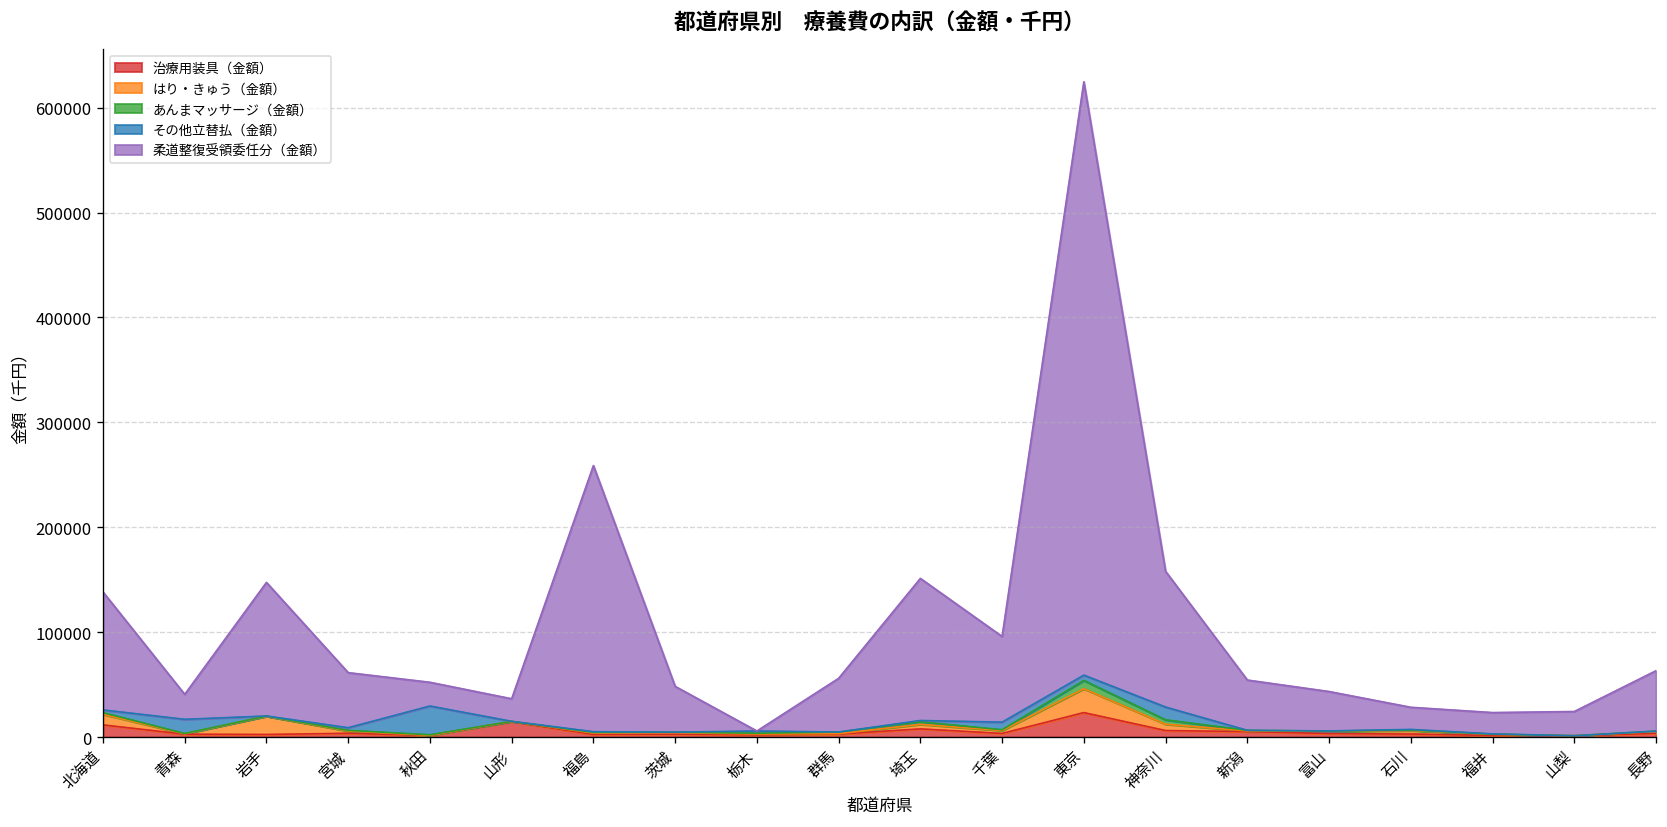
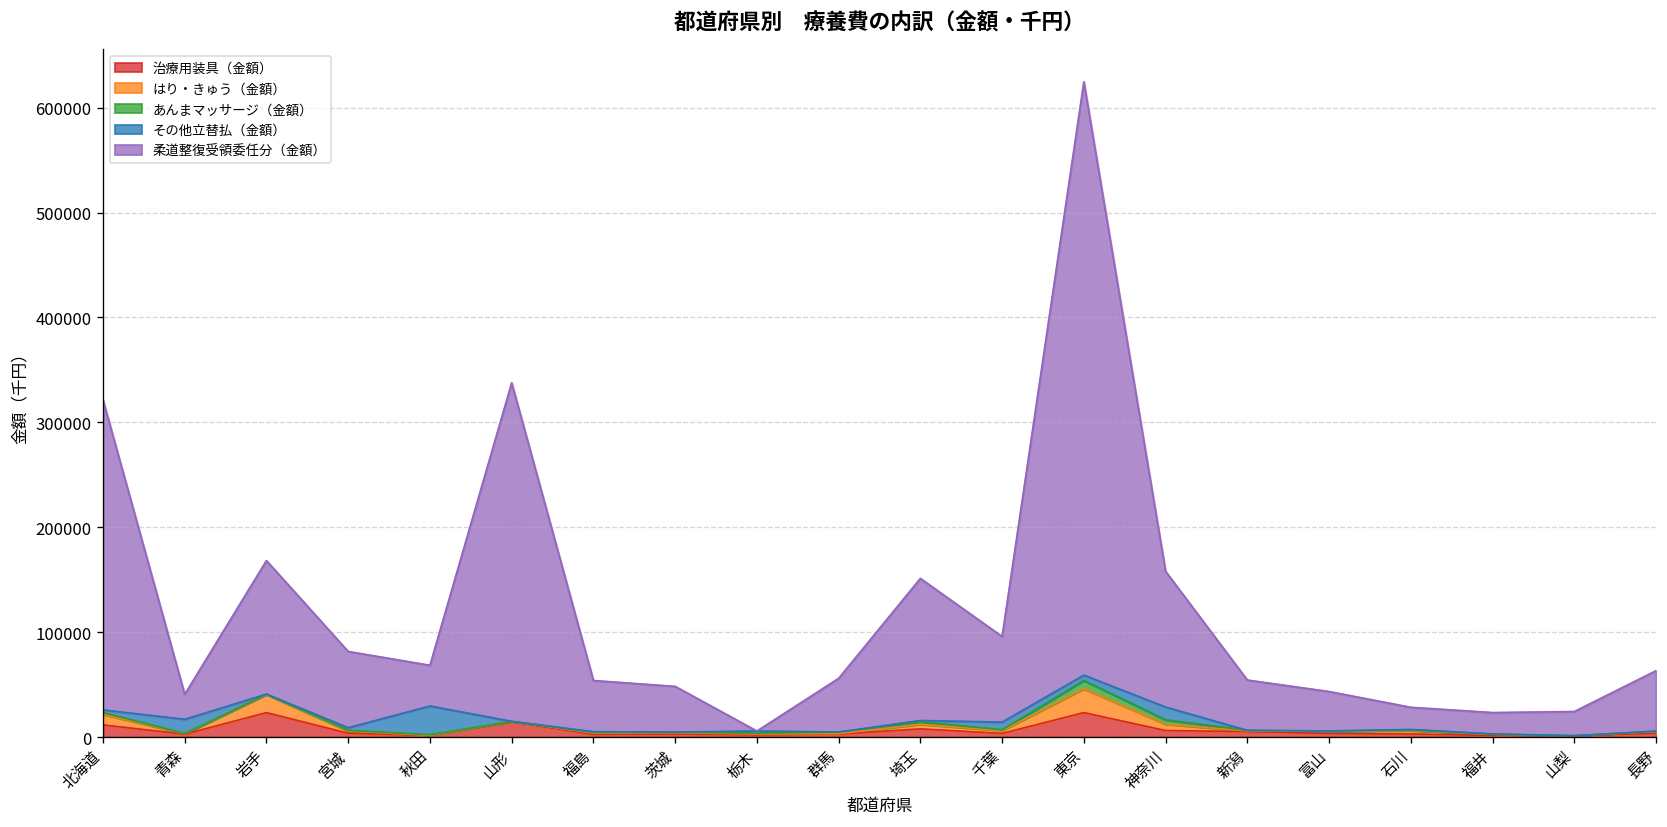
柔道整復受領委任分（金額）, 北海道: 110000 -> 300000
治療用装具（金額）, 岩手: 0 -> 20000
柔道整復受領委任分（金額）, 宮城: 50000 -> 70000
柔道整復受領委任分（金額）, 秋田: 20000 -> 40000
柔道整復受領委任分（金額）, 山形: 20000 -> 320000
柔道整復受領委任分（金額）, 福島: 250000 -> 50000
